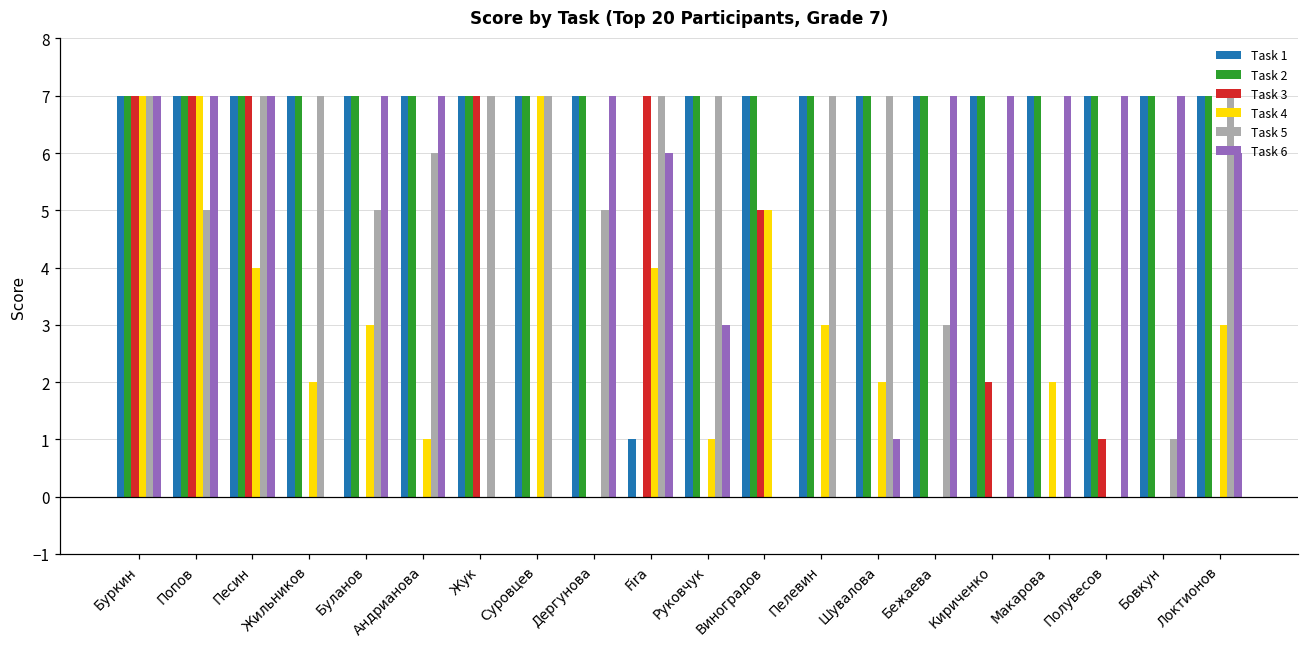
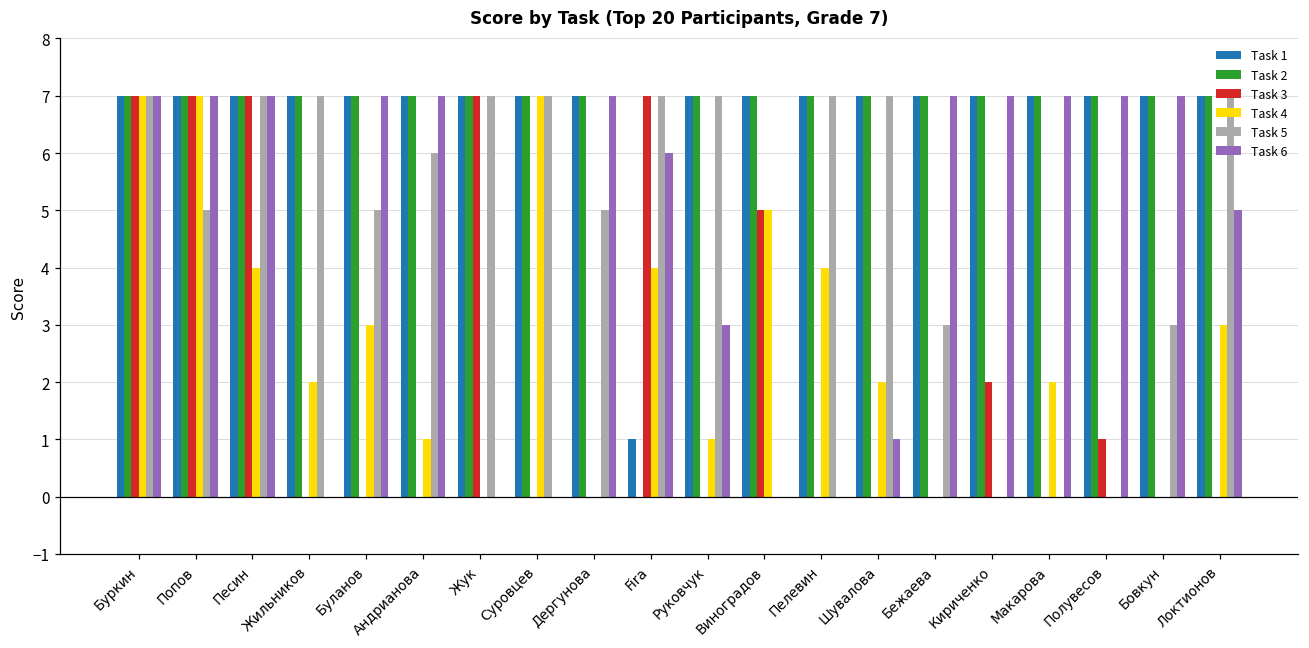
Task 4, Пелевин: 3 -> 4
Task 5, Бовкун: 1 -> 3
Task 6, Локтионов: 6 -> 5
